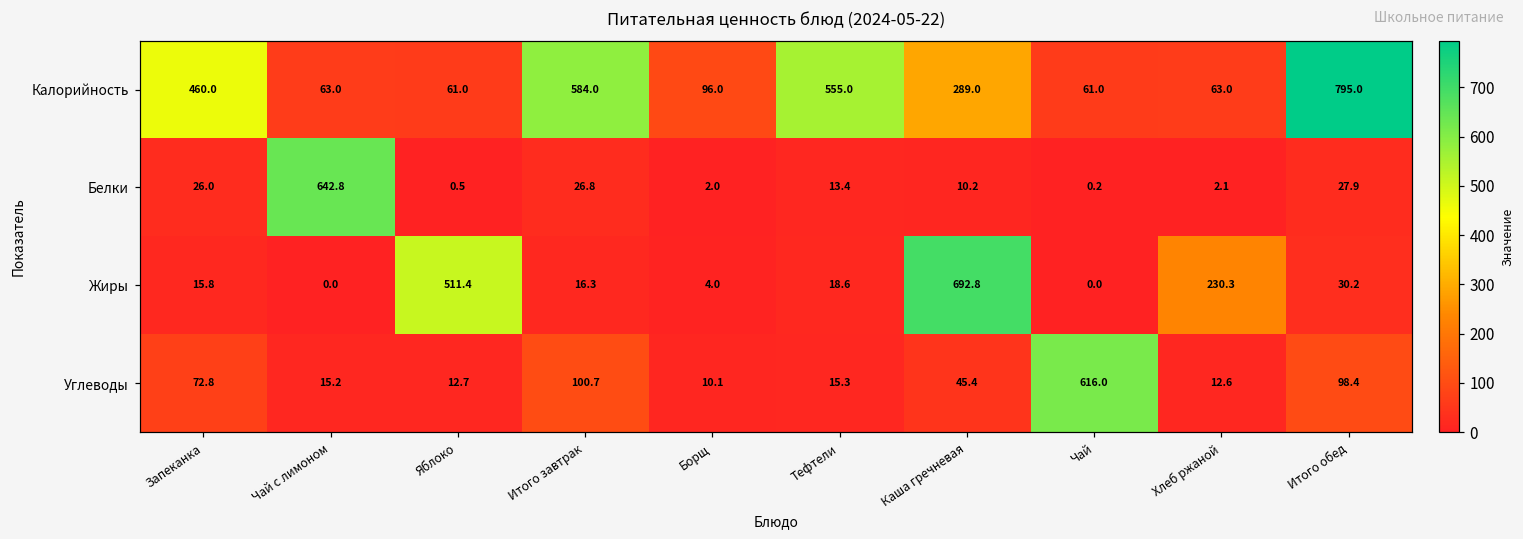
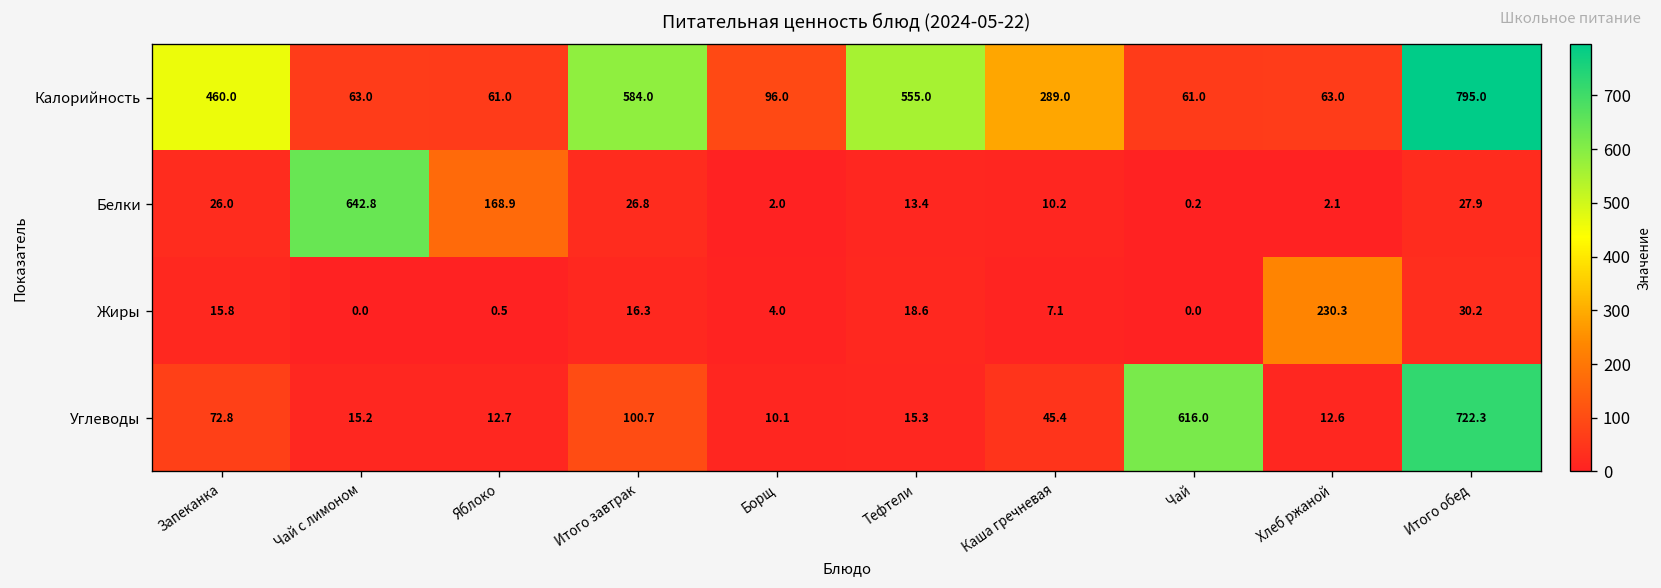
Белки, Яблоко: 0.5 -> 168.9
Жиры, Яблоко: 511.4 -> 0.5
Жиры, Каша гречневая: 692.8 -> 7.1
Углеводы, Итого обед: 98.4 -> 722.3
